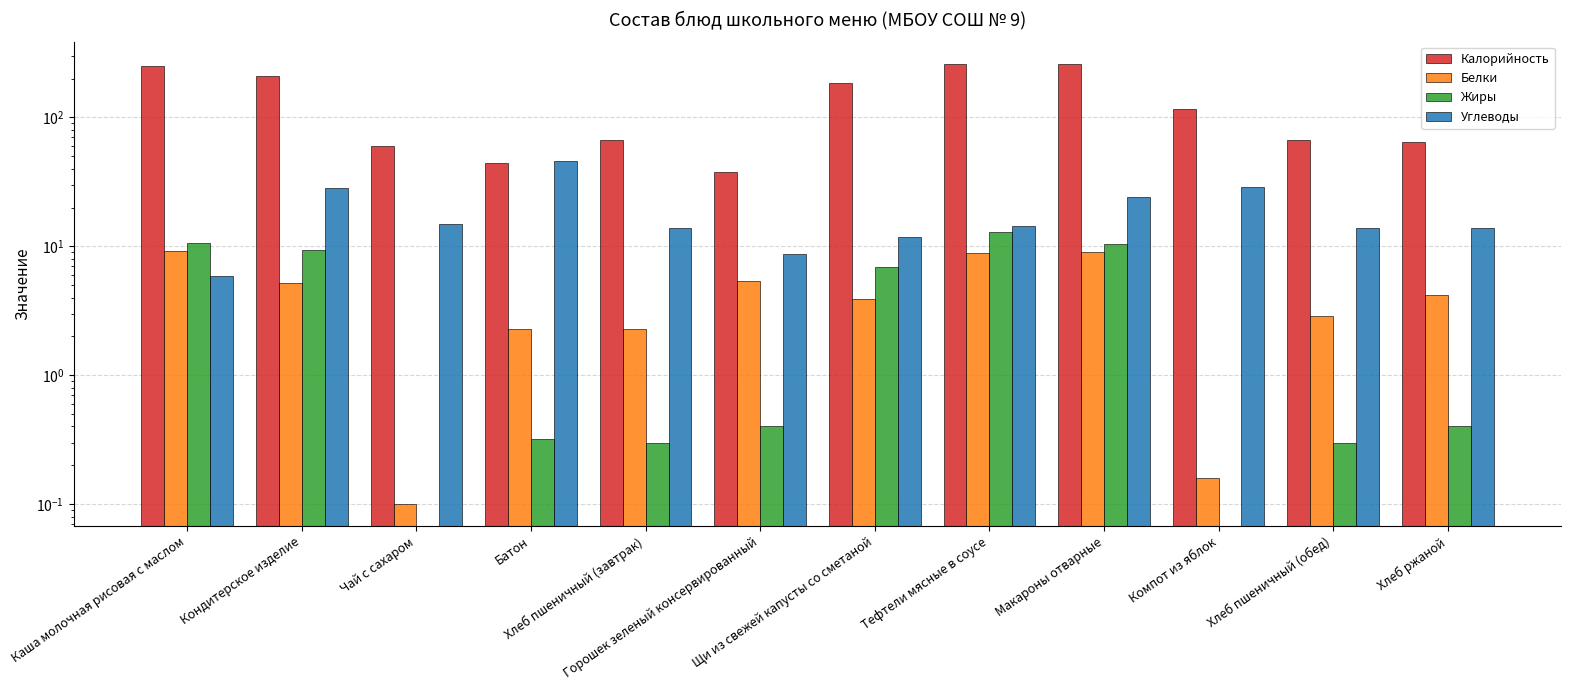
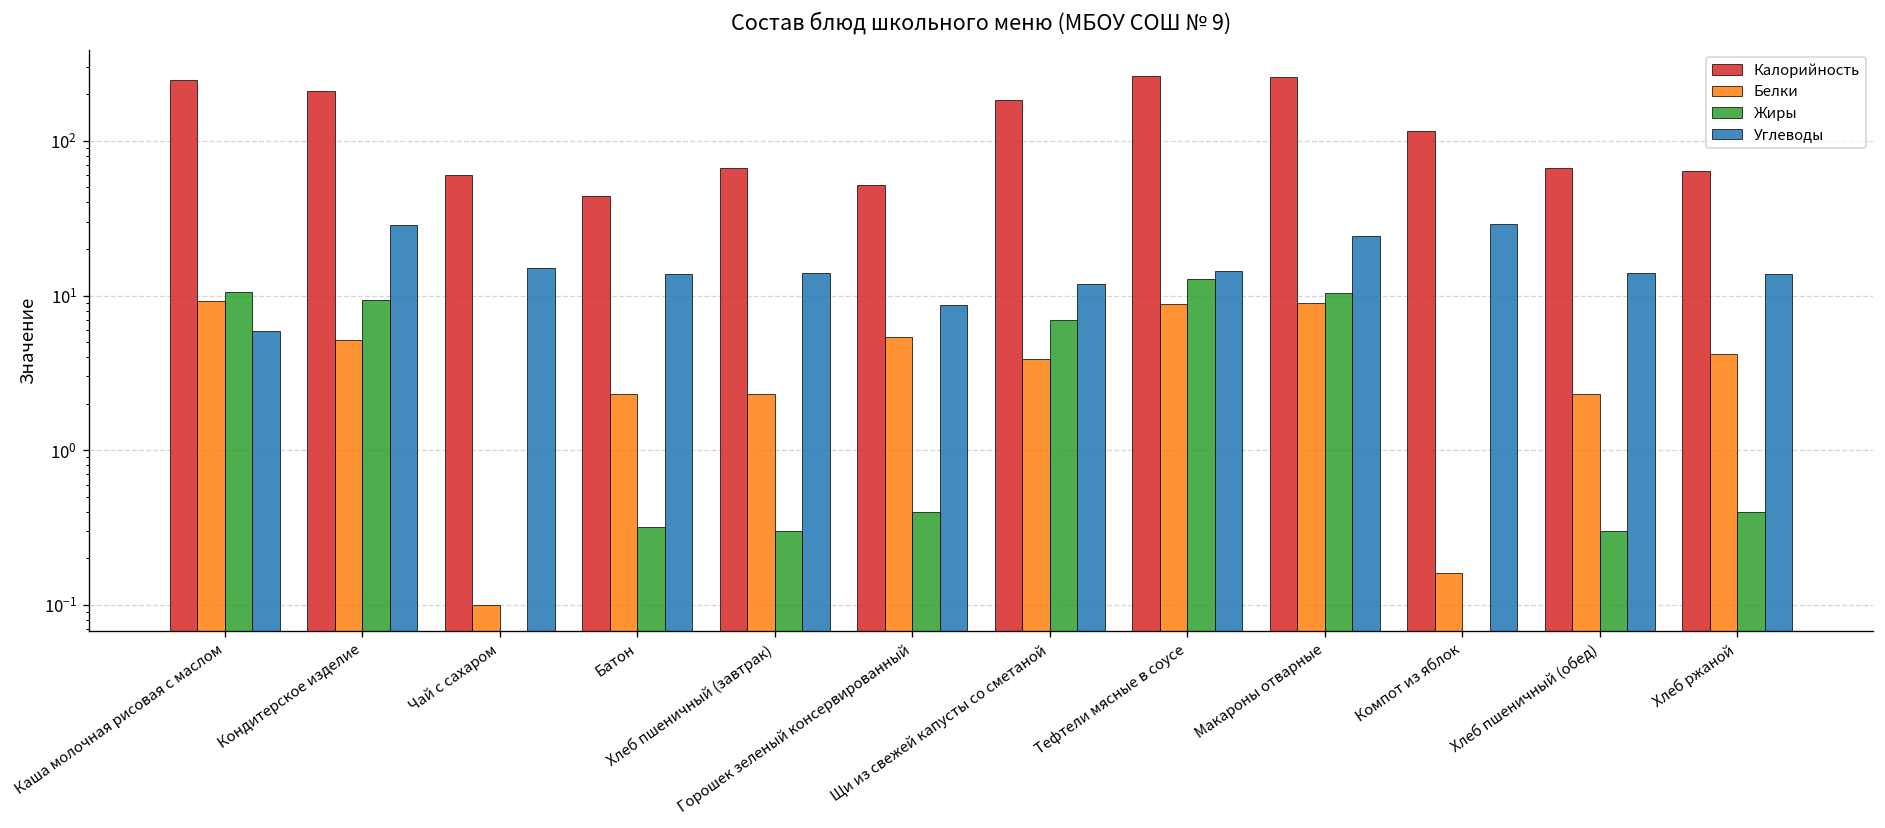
Углеводы, Батон: 46 -> 14
Калорийность, Горошек зеленый консервированный: 38 -> 52
Белки, Хлеб пшеничный (обед): 2.9 -> 2.3
